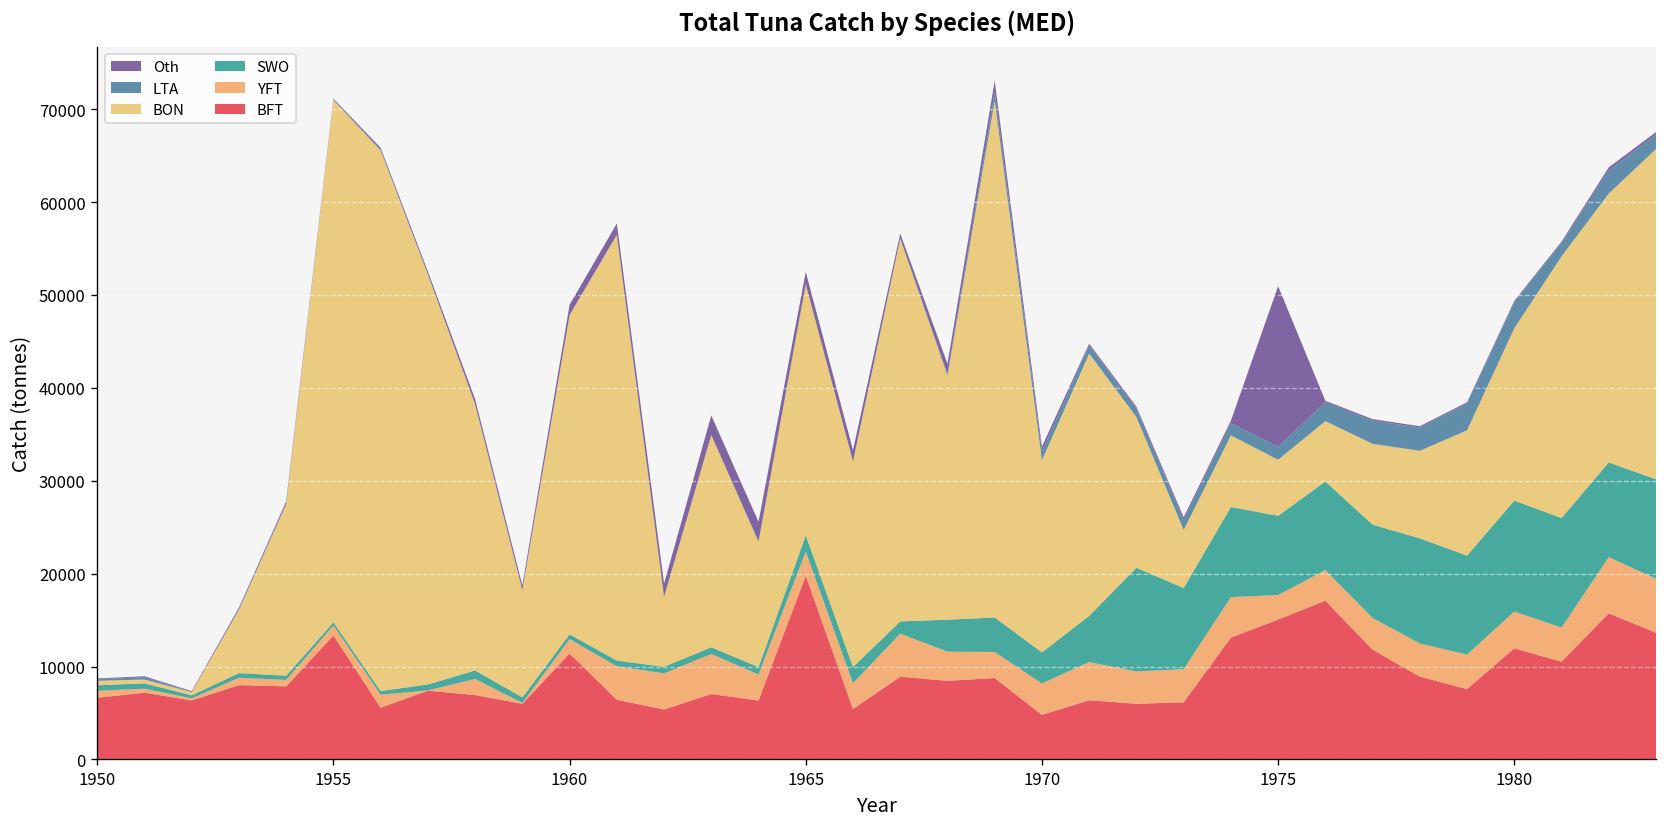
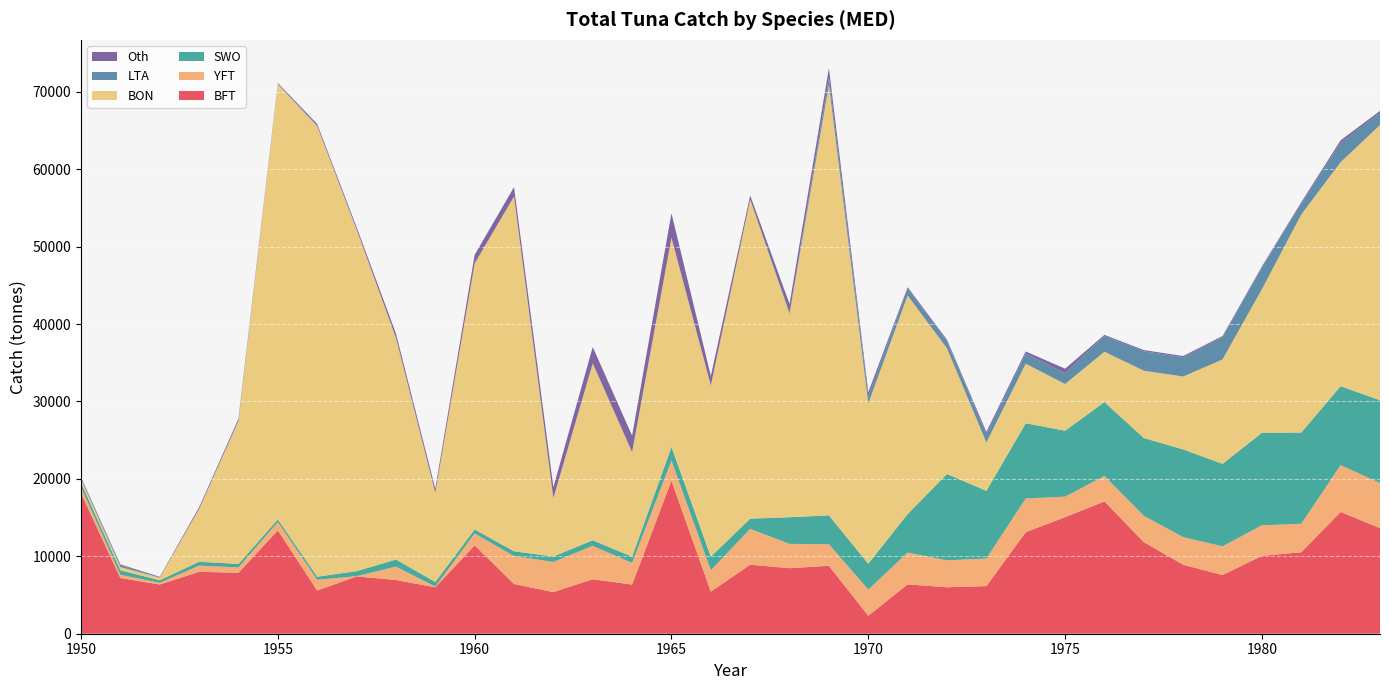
BFT, 1950: 7000 -> 18000
Oth, 1965: 1000 -> 3000
BFT, 1970: 5000 -> 2000
Oth, 1975: 17000 -> 1000
BFT, 1980: 12000 -> 10000
